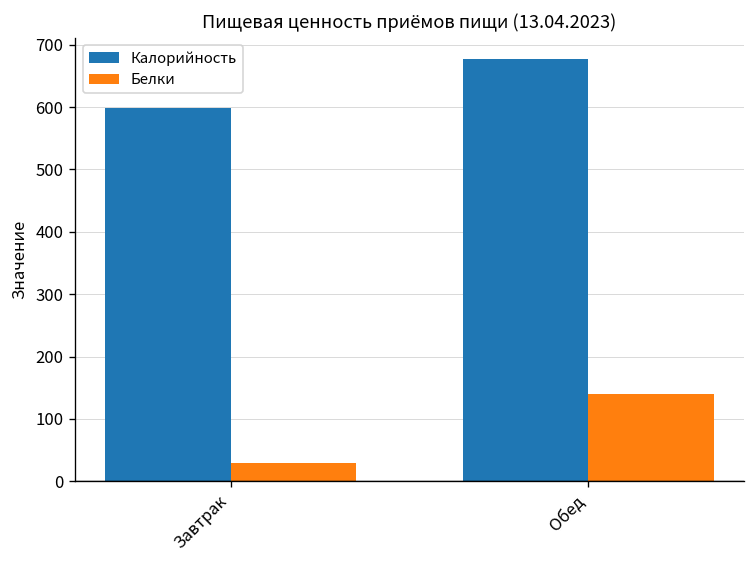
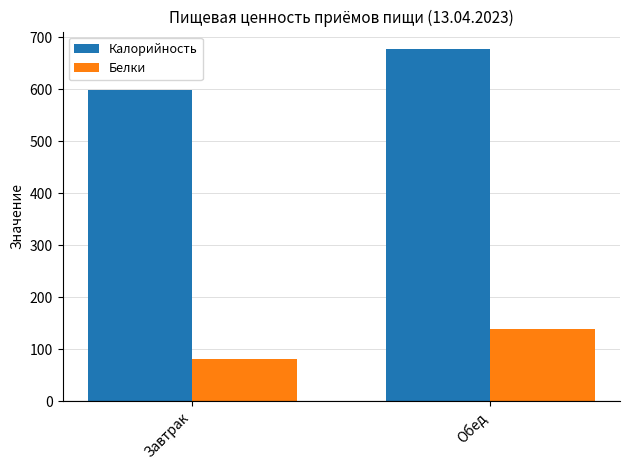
Белки, Завтрак: 30 -> 80
